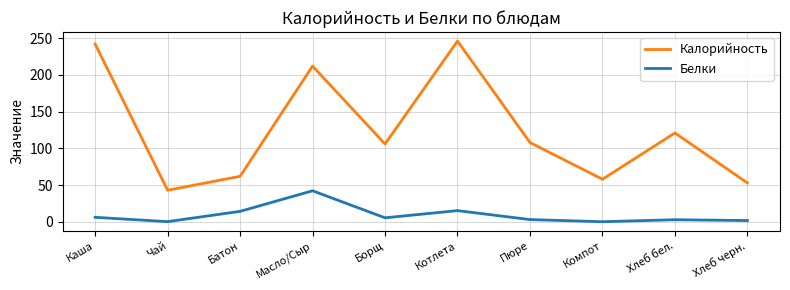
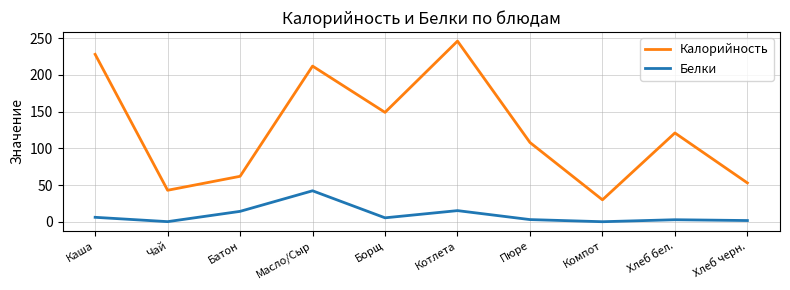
Калорийность, Каша: 240 -> 230
Калорийность, Борщ: 110 -> 150
Калорийность, Компот: 60 -> 30
